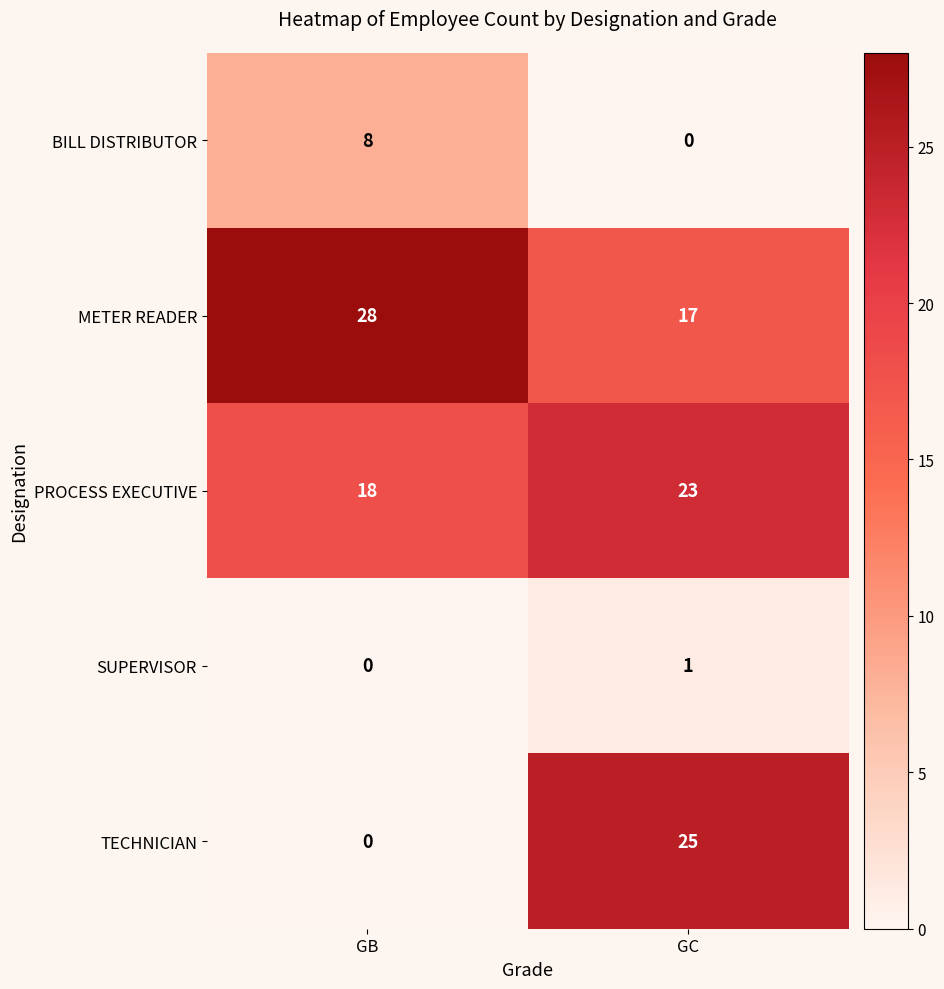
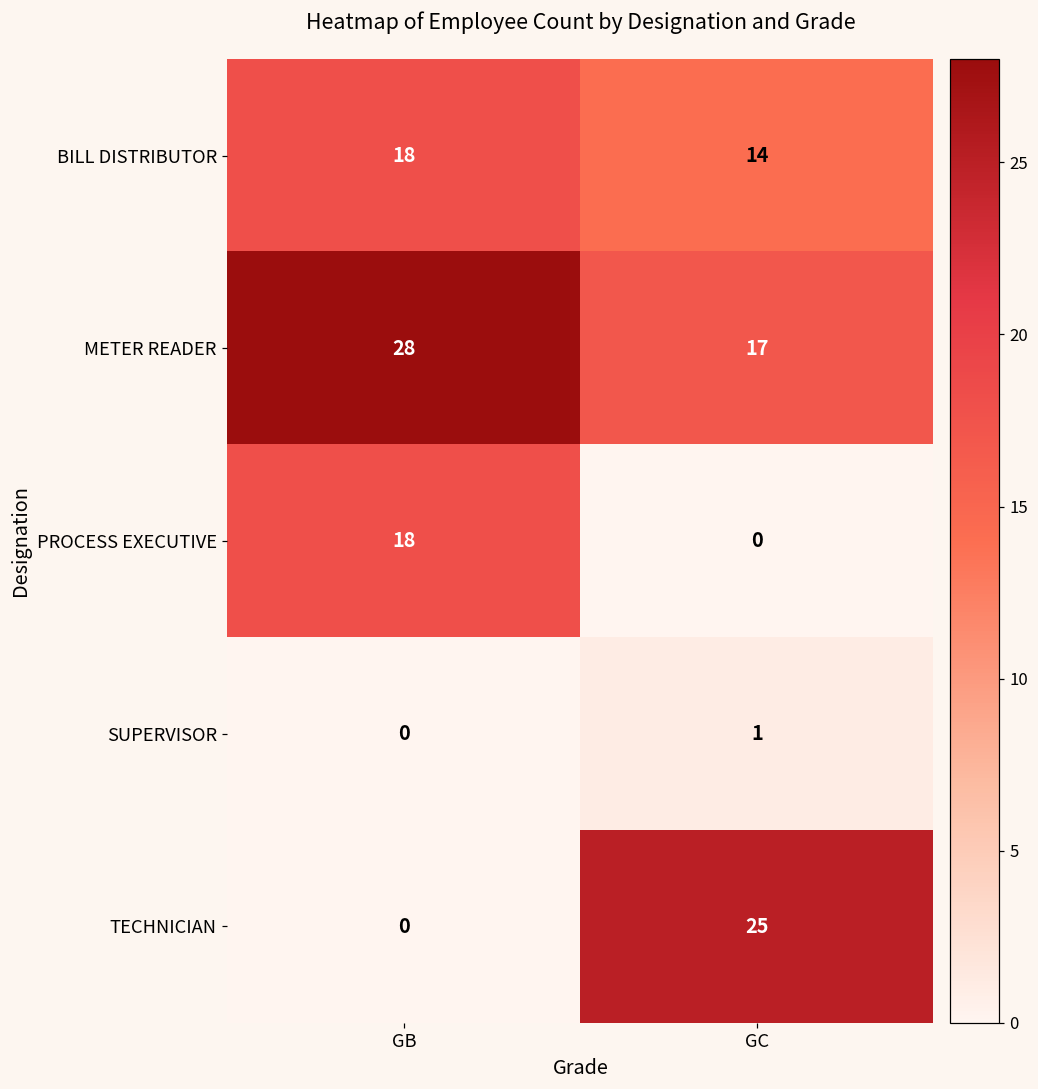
BILL DISTRIBUTOR, GB: 8 -> 18
BILL DISTRIBUTOR, GC: 0 -> 14
PROCESS EXECUTIVE, GC: 23 -> 0
